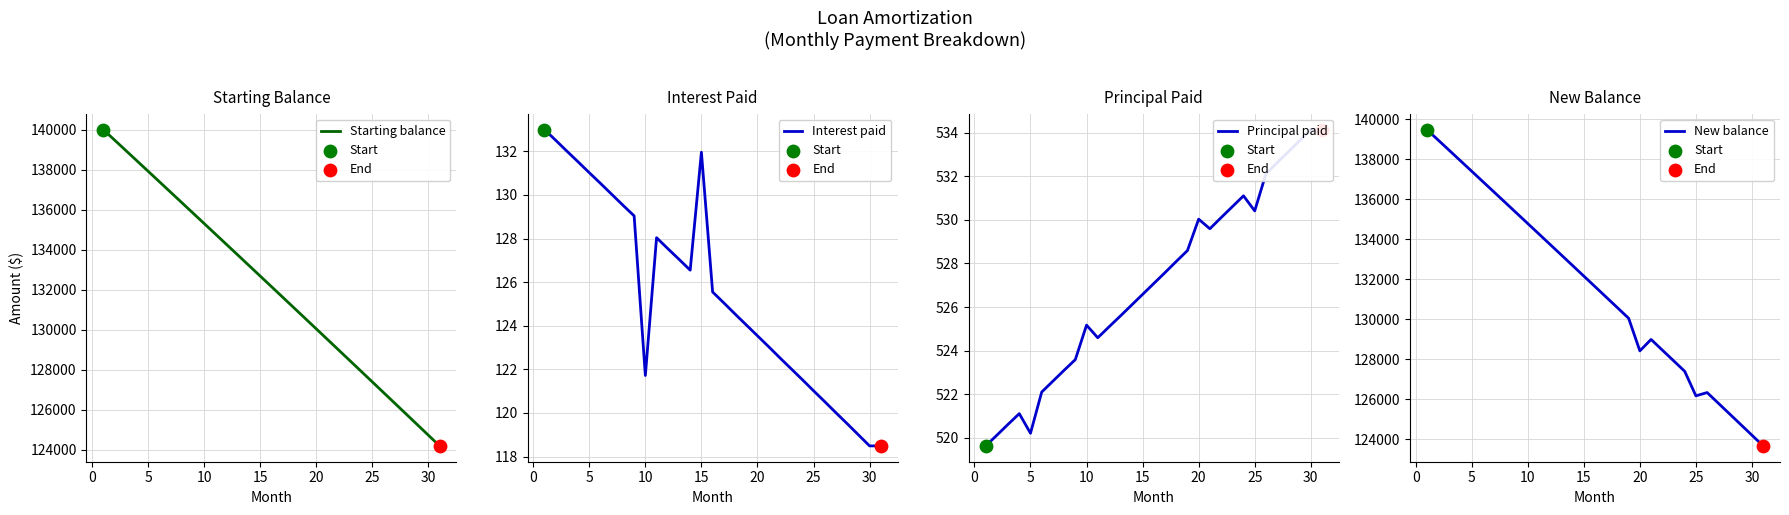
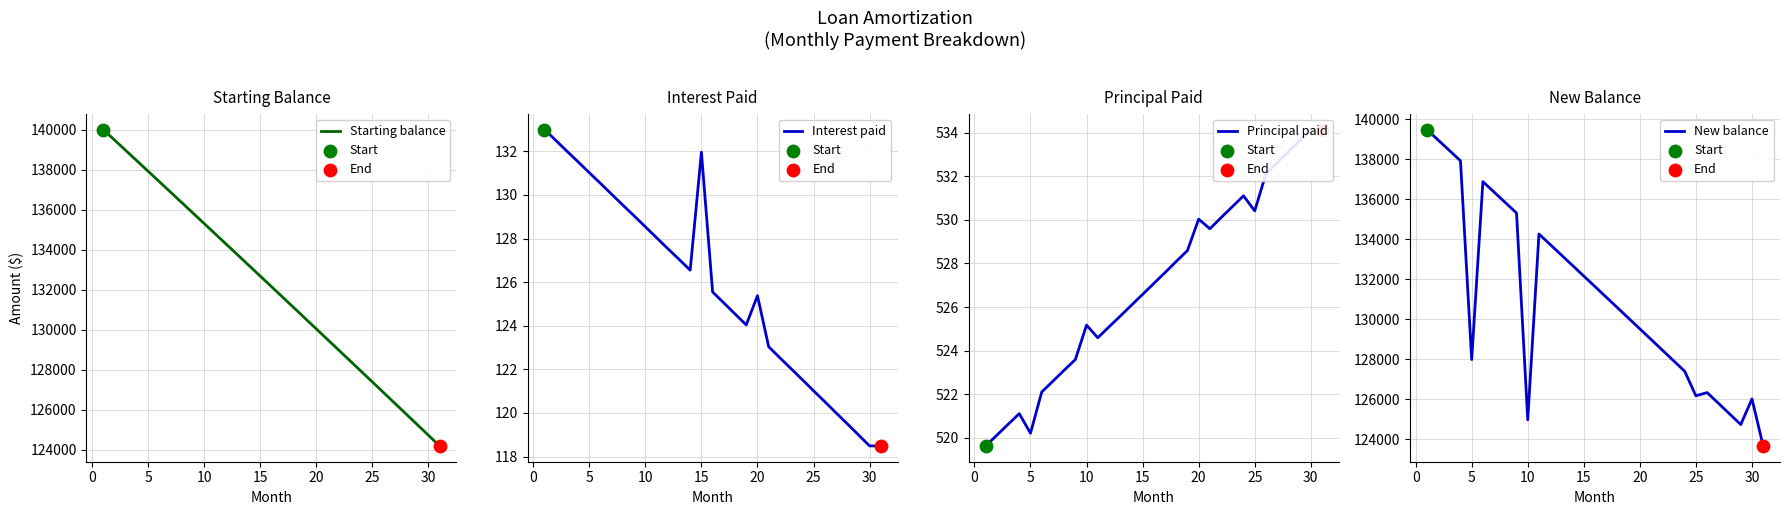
Interest Paid, Interest paid, 10: 121.7 -> 128.5
Interest Paid, Interest paid, 20: 123.5 -> 125.4
New Balance, New balance, 5: 137400 -> 128000
New Balance, New balance, 10: 134800 -> 125000
New Balance, New balance, 20: 128400 -> 129500
New Balance, New balance, 30: 124200 -> 126000
